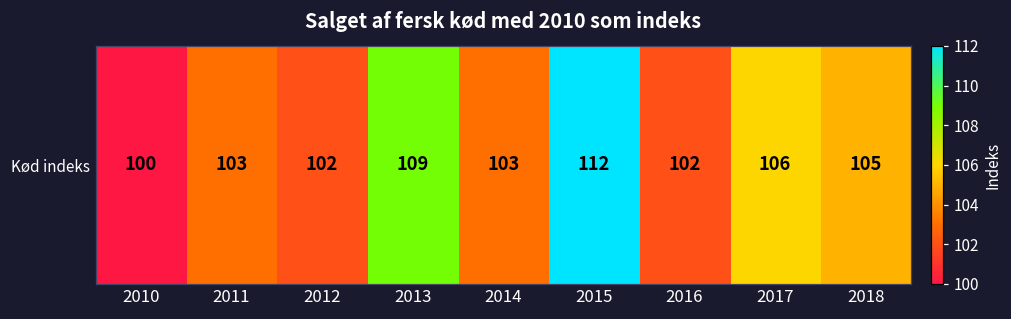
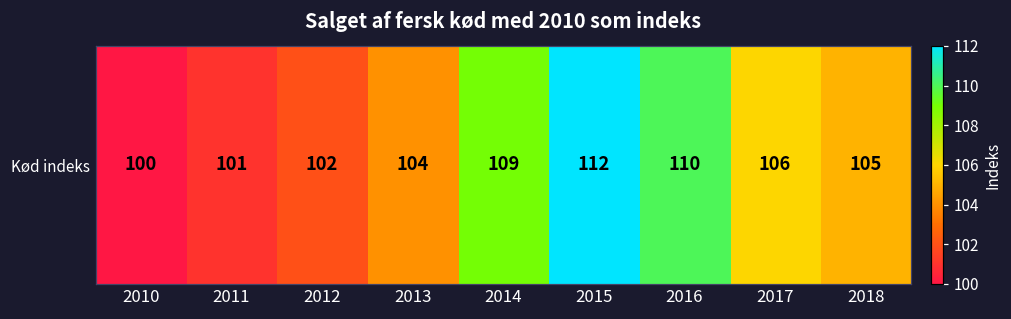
Kød indeks, 2011: 103 -> 101
Kød indeks, 2013: 109 -> 104
Kød indeks, 2014: 103 -> 109
Kød indeks, 2016: 102 -> 110
